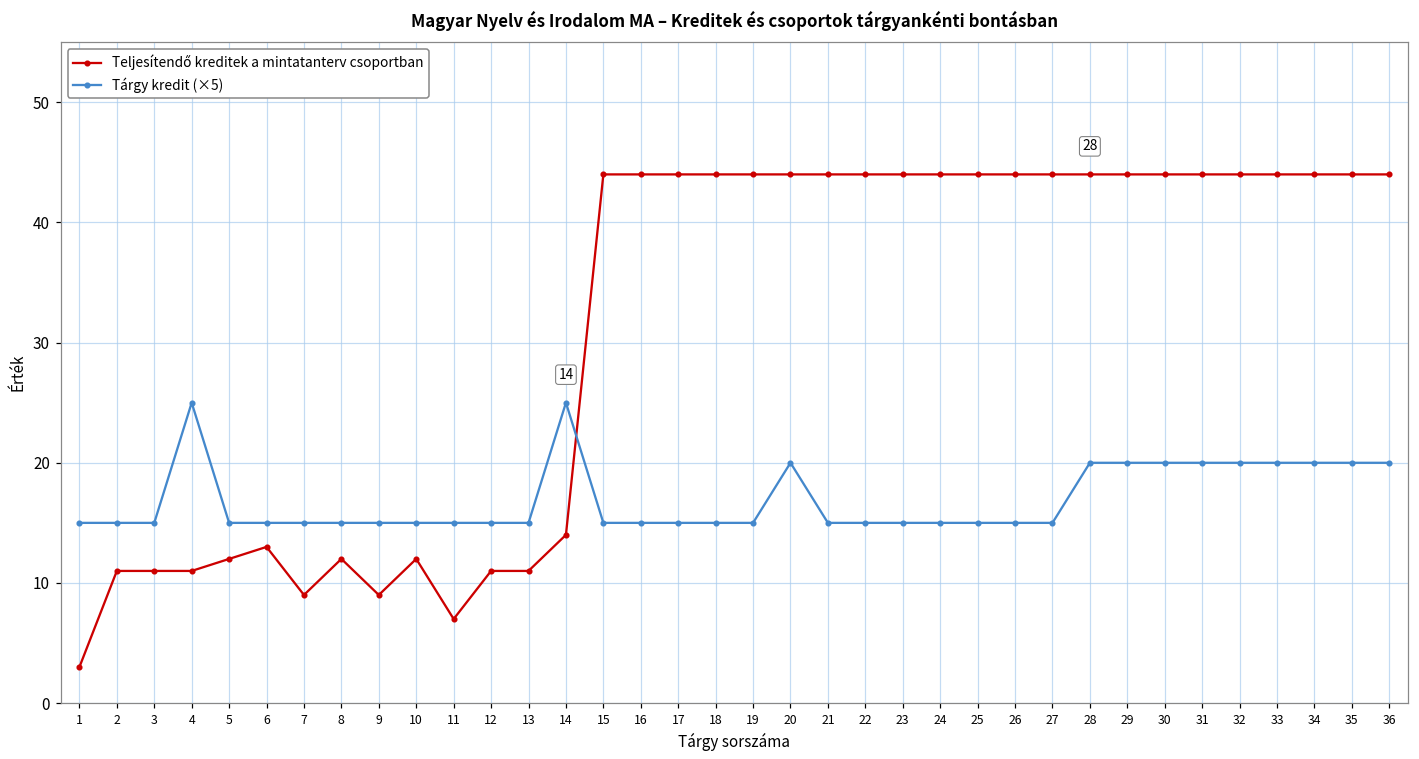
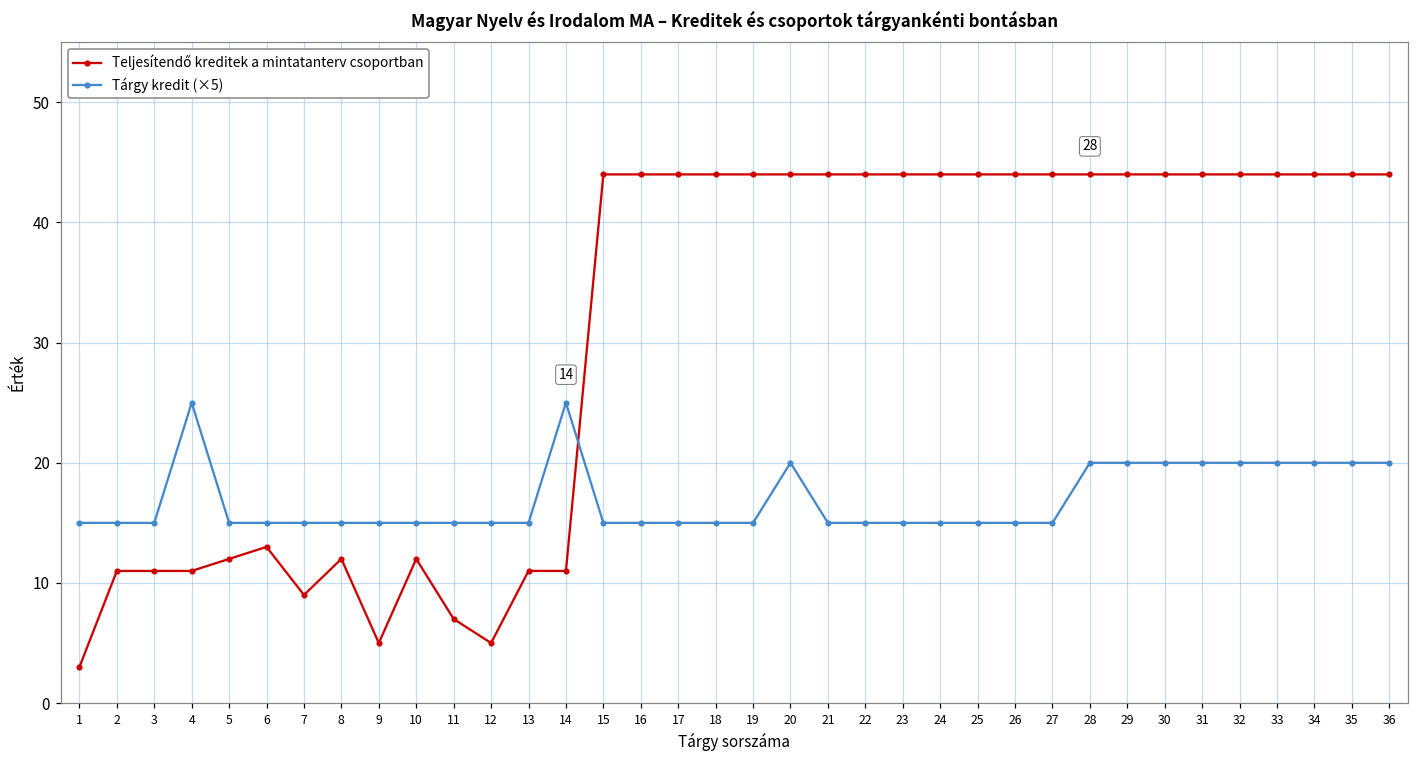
Teljesítendő kreditek a mintatanterv csoportban, 9: 9 -> 5
Teljesítendő kreditek a mintatanterv csoportban, 12: 11 -> 5
Teljesítendő kreditek a mintatanterv csoportban, 14: 14 -> 11
